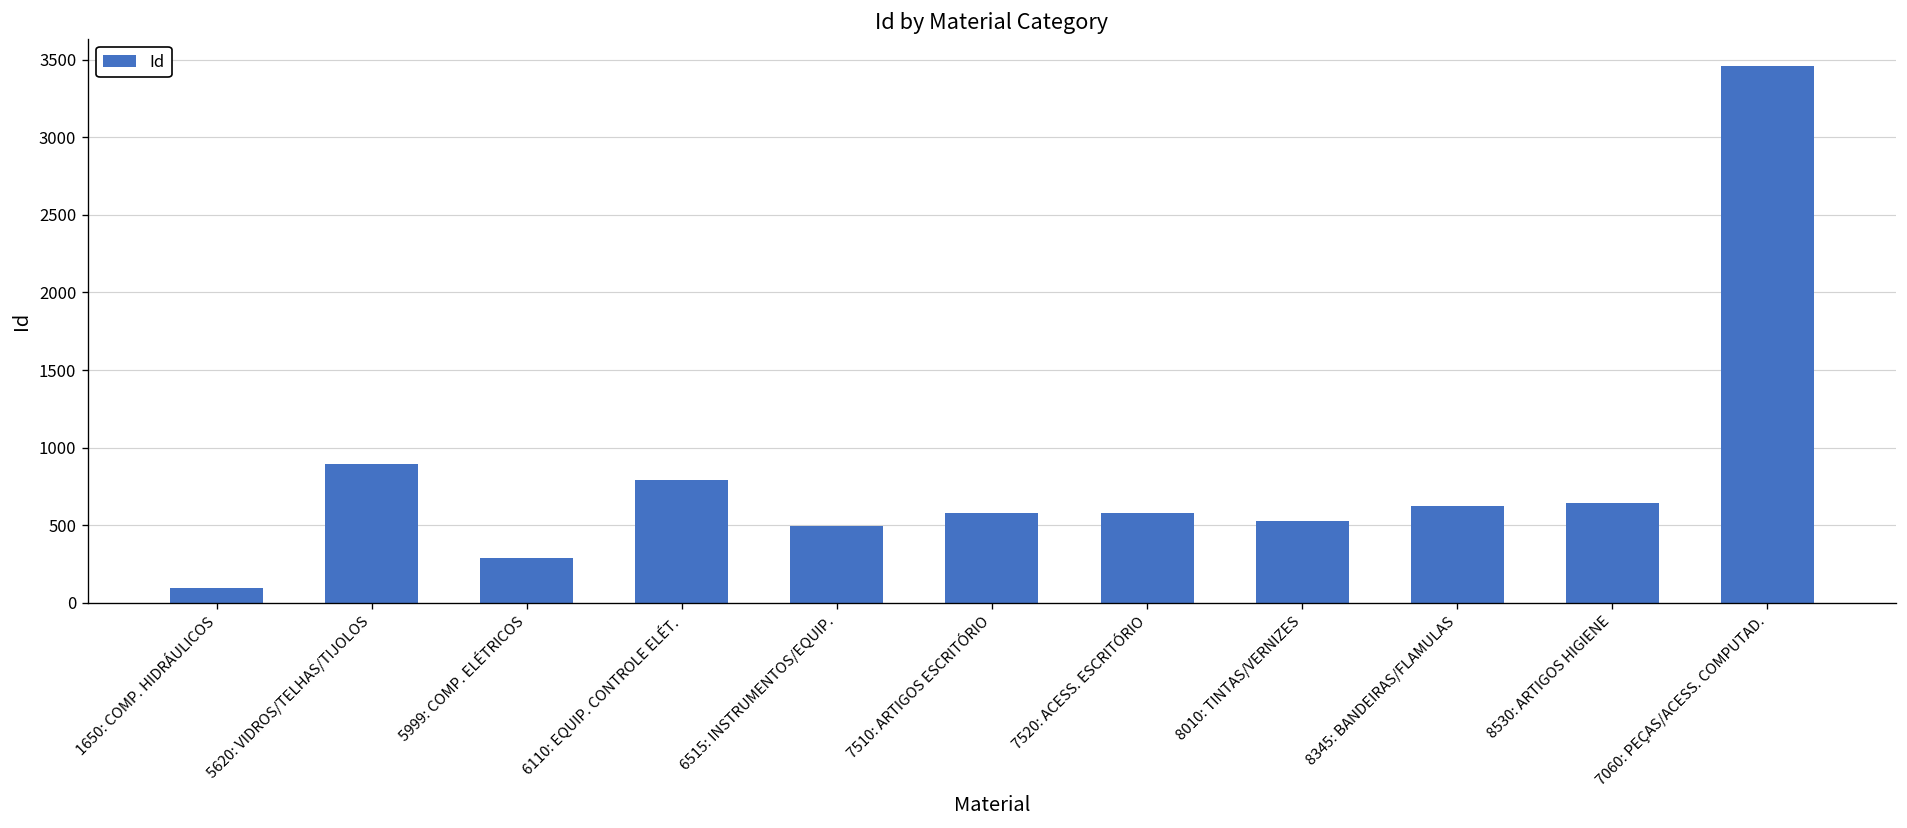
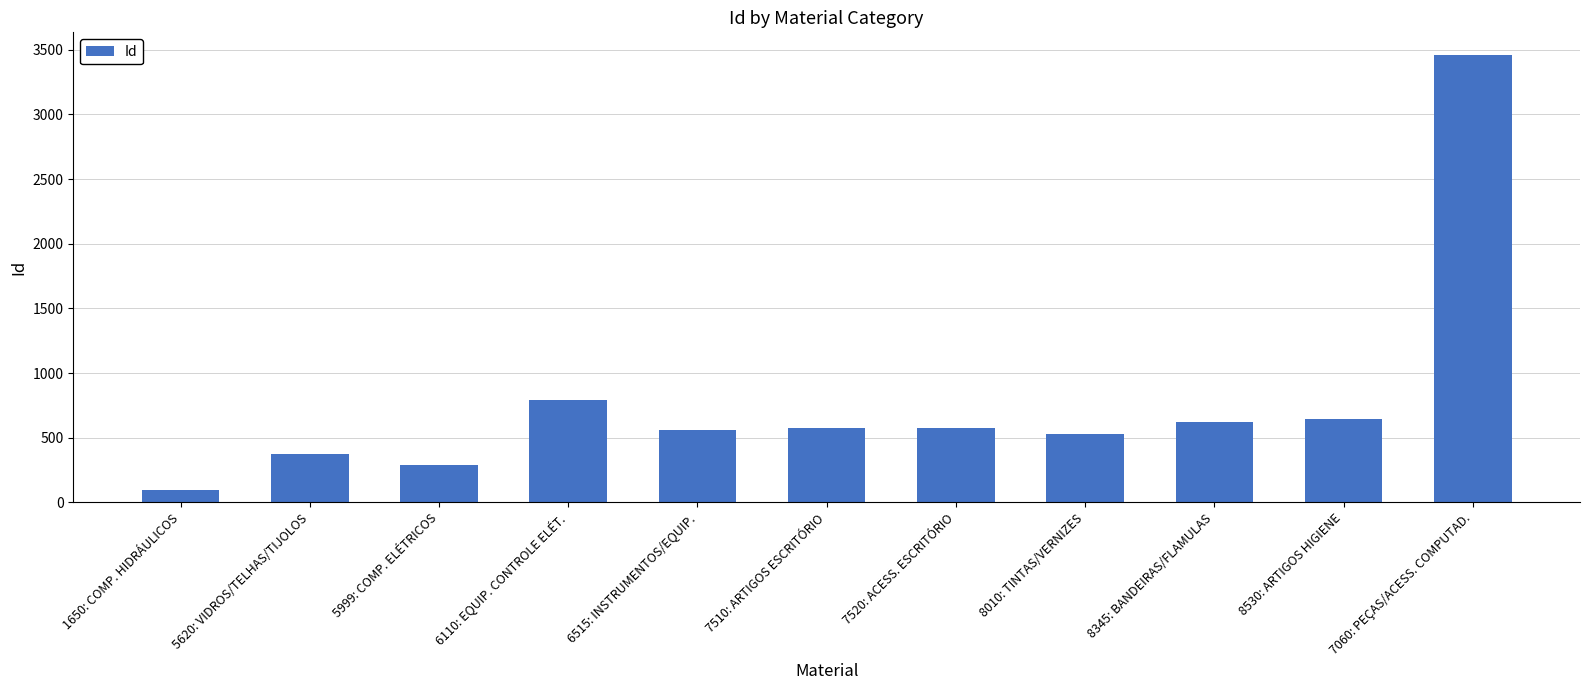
5620: VIDROS/TELHAS/TIJOLOS: 900 -> 370
6515: INSTRUMENTOS/EQUIP.: 490 -> 560
